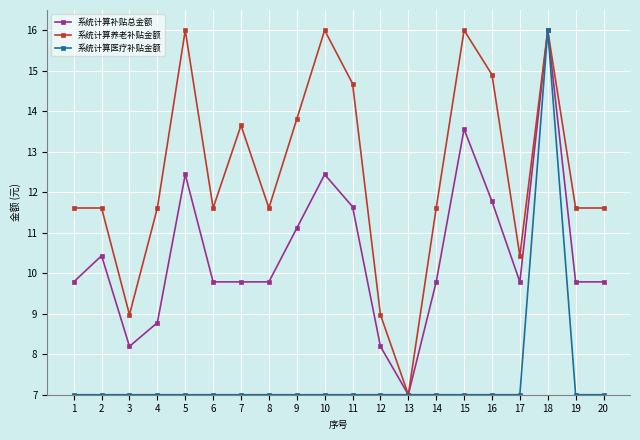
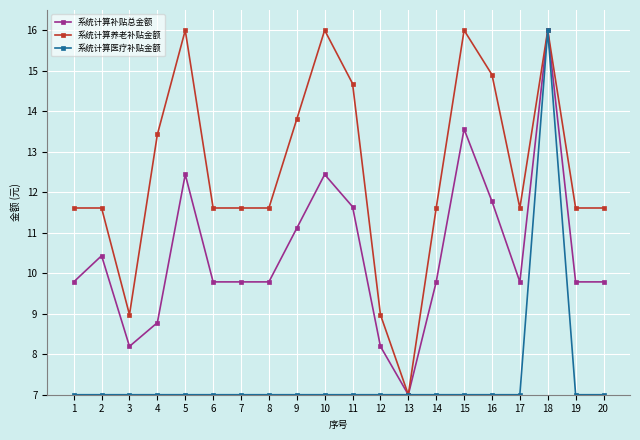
系统计算养老补贴金额, 4: 11.6 -> 13.4
系统计算养老补贴金额, 7: 13.7 -> 11.6
系统计算养老补贴金额, 17: 10.4 -> 11.6
